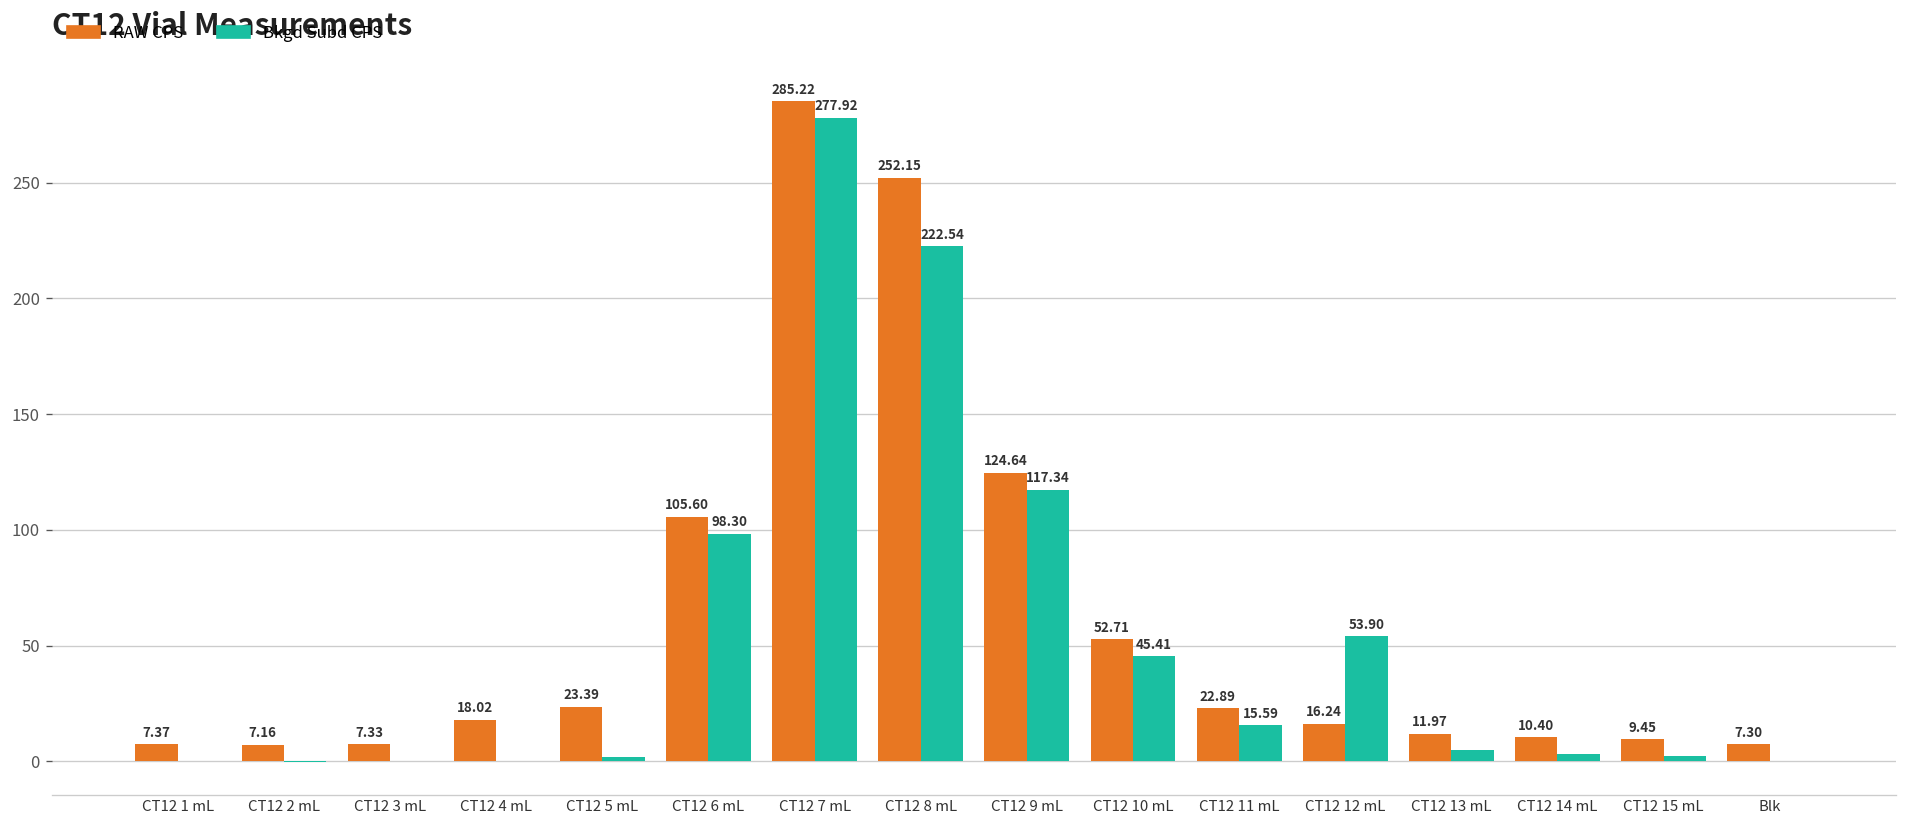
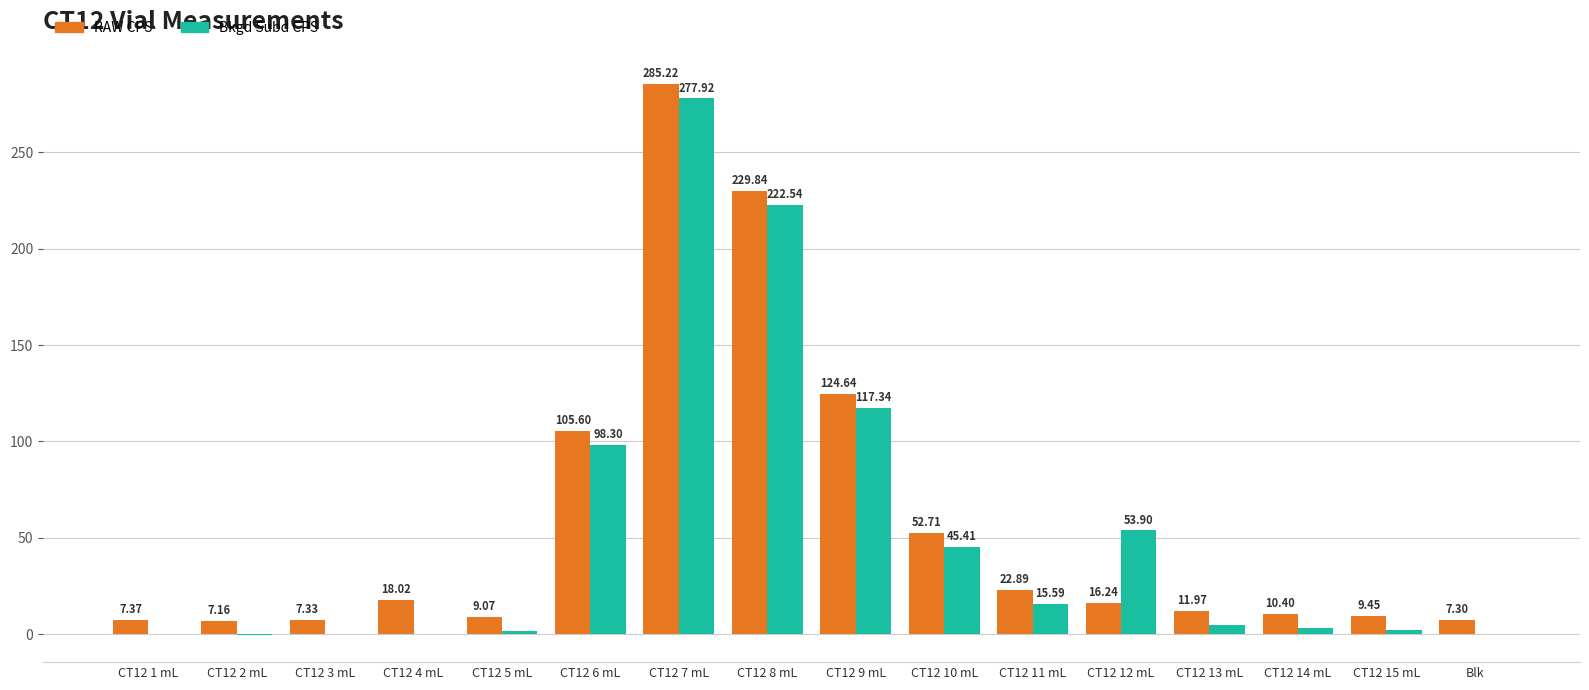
RAW CPS, CT12 5 mL: 23.39 -> 9.07
RAW CPS, CT12 8 mL: 252.15 -> 229.84
